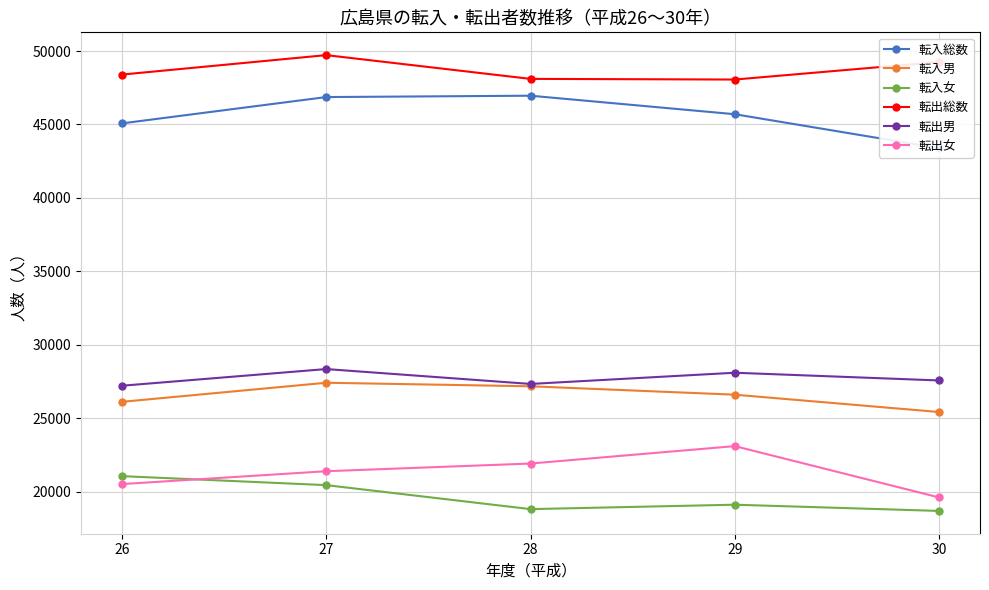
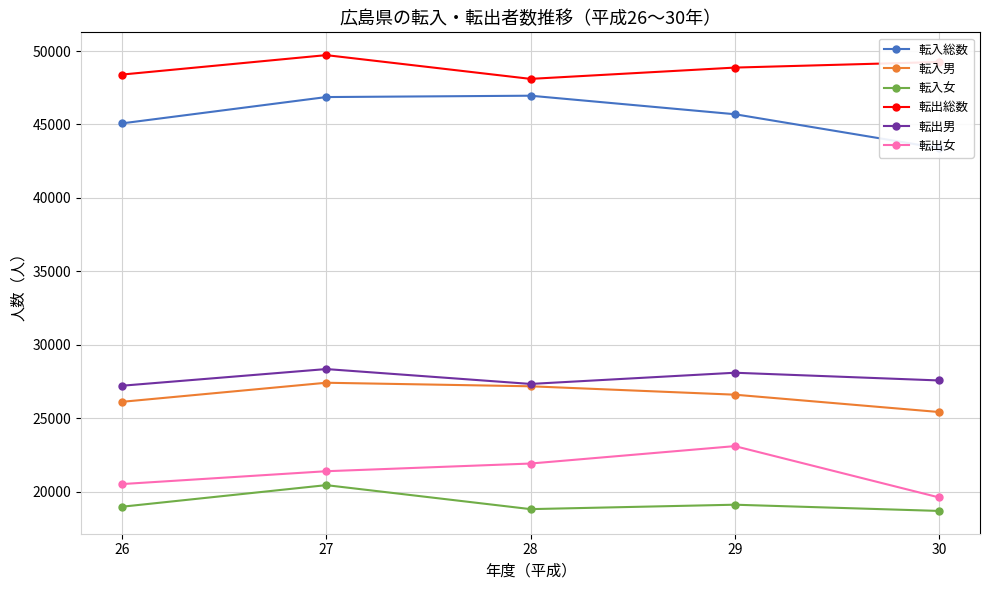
転入女, 26: 21000 -> 19000
転出総数, 29: 48100 -> 48900
